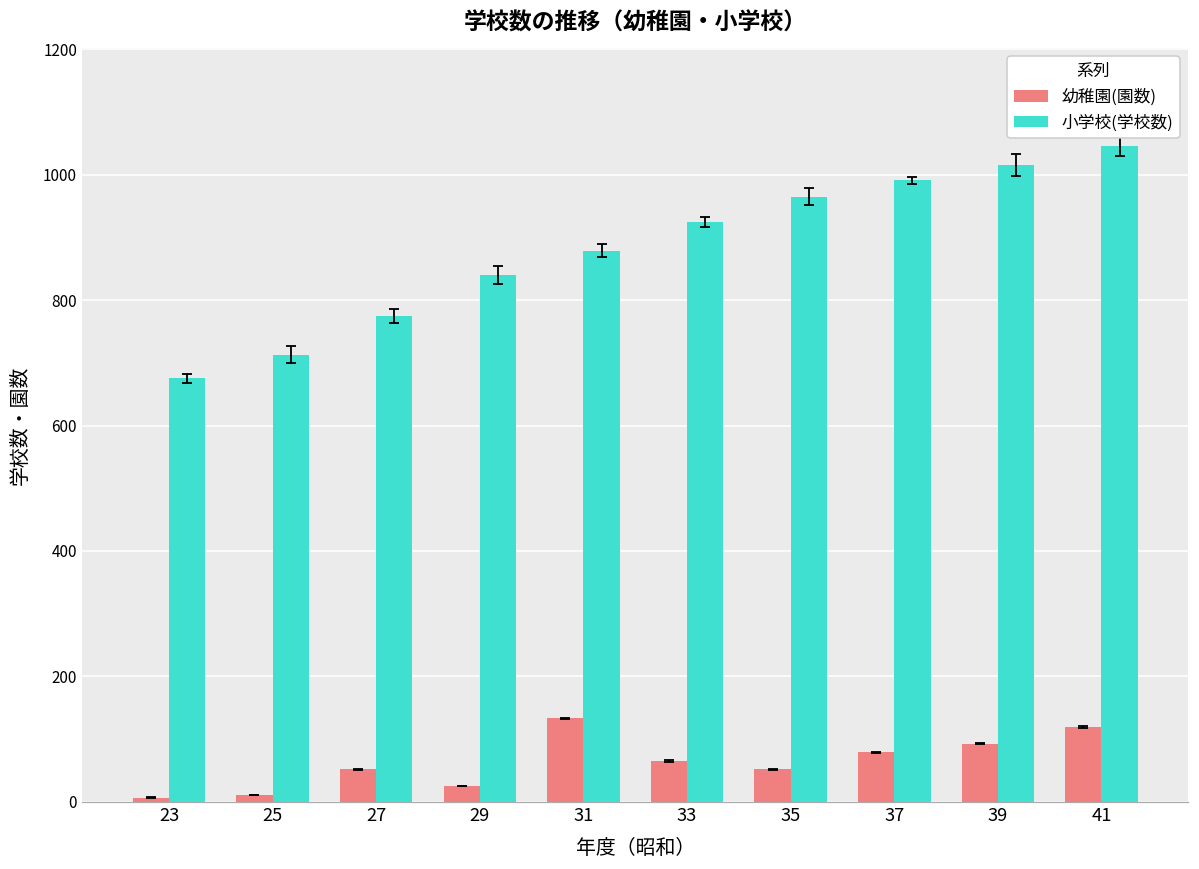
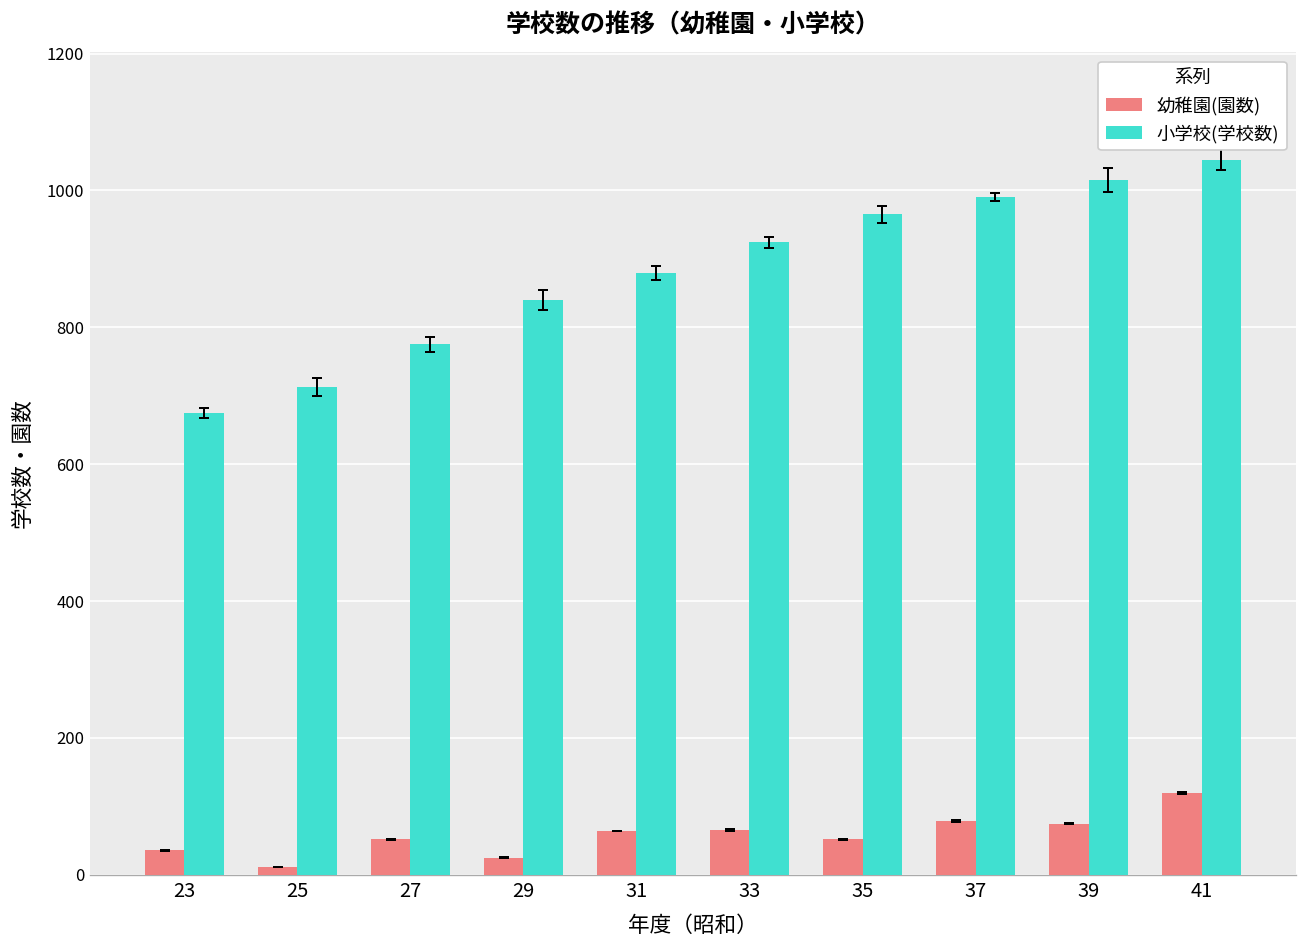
幼稚園(園数), 23: 10 -> 40
幼稚園(園数), 31: 130 -> 60
幼稚園(園数), 39: 90 -> 80
